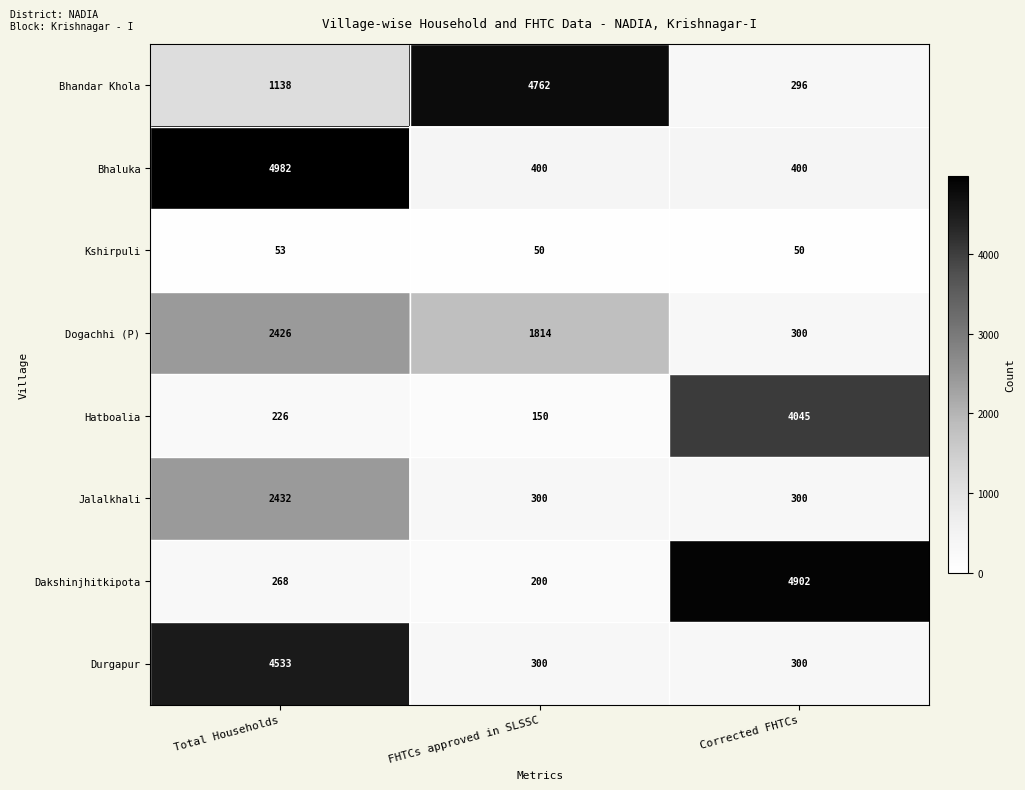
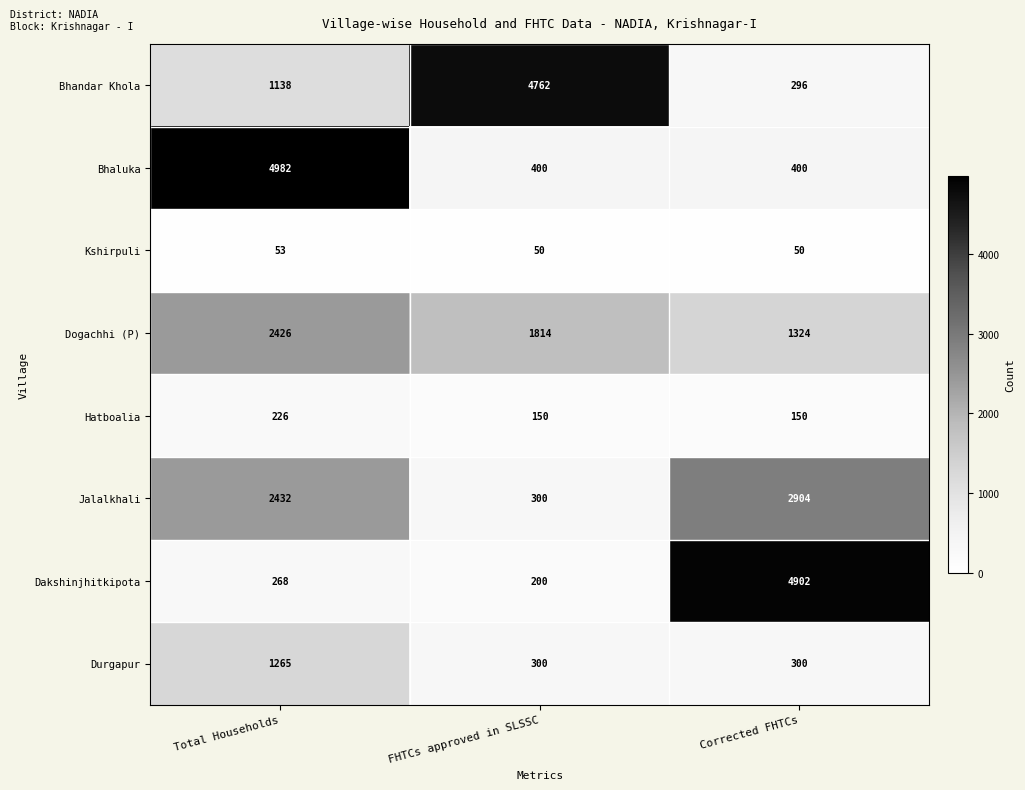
Dogachhi (P), Corrected FHTCs: 300 -> 1324
Hatboalia, Corrected FHTCs: 4045 -> 150
Jalalkhali, Corrected FHTCs: 300 -> 2904
Durgapur, Total Households: 4533 -> 1265
